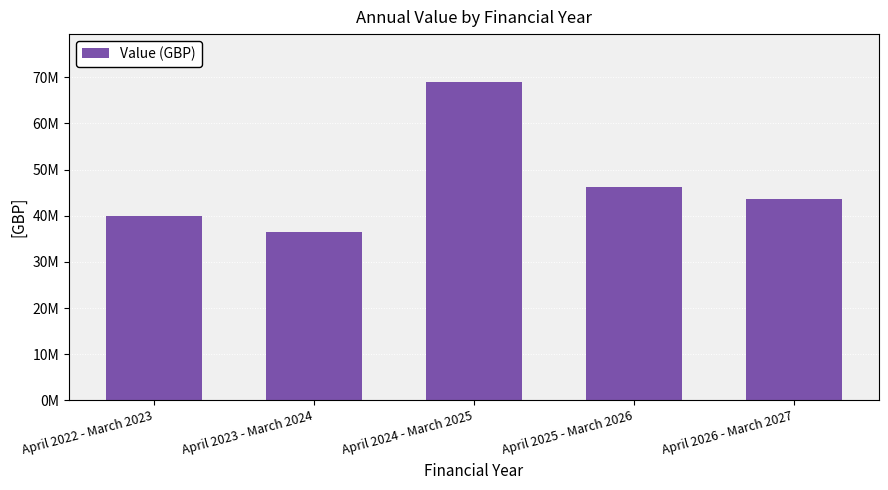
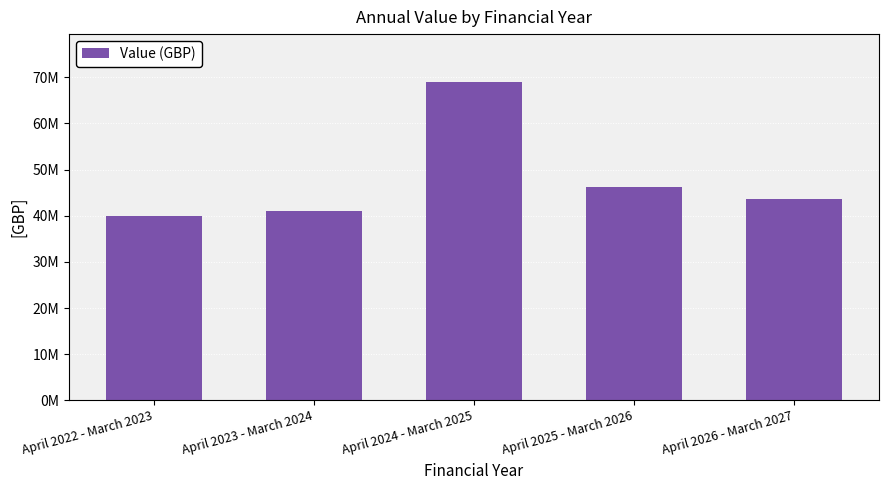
April 2023 - March 2024: 37000000 -> 41000000
